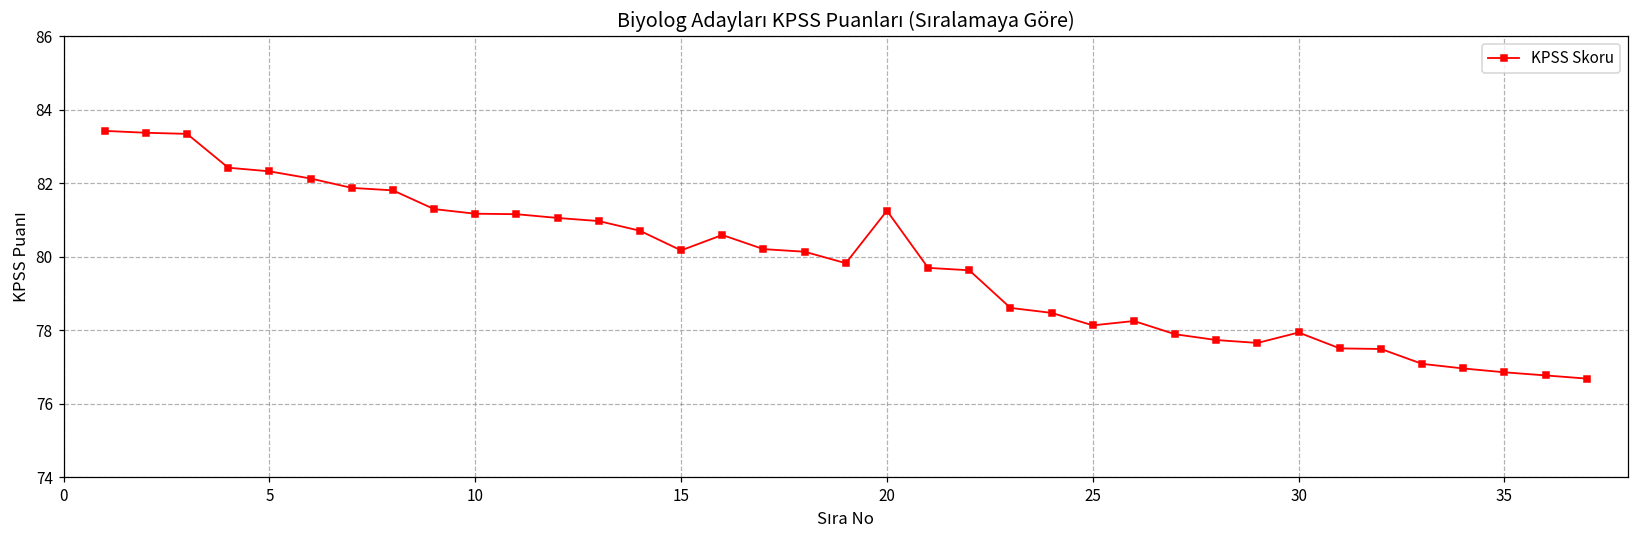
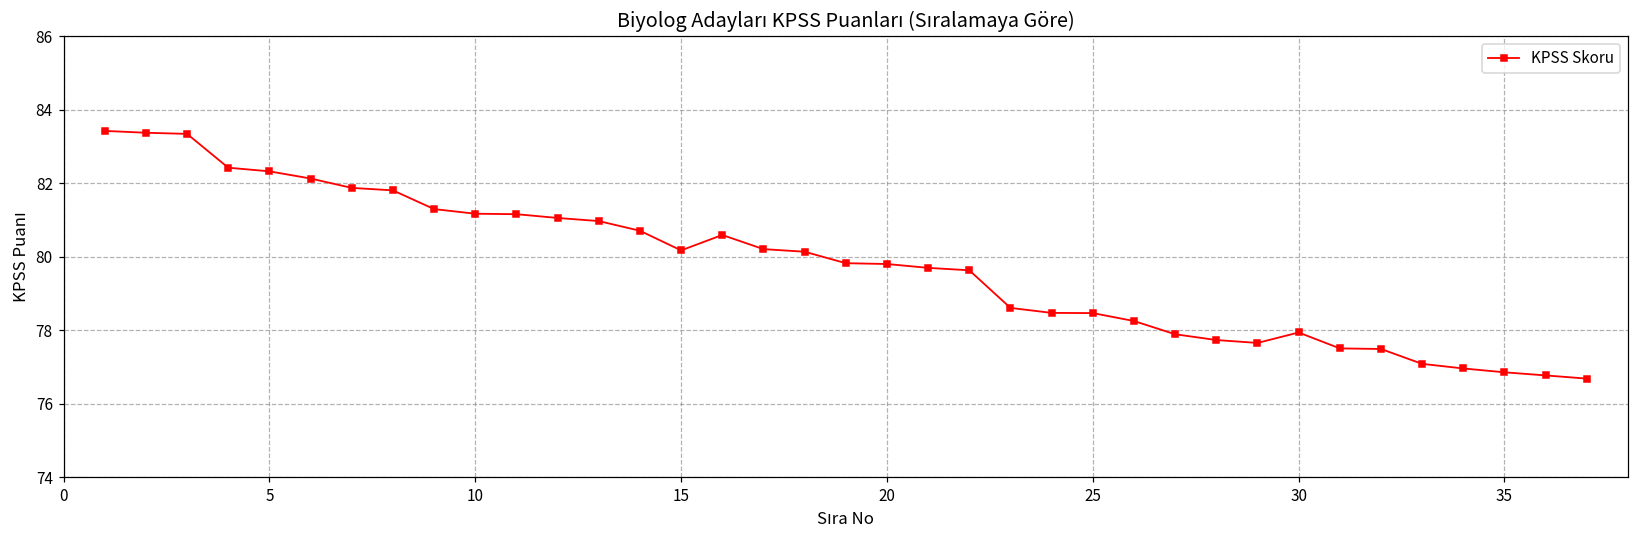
20: 81.3 -> 79.8
25: 78.1 -> 78.5
